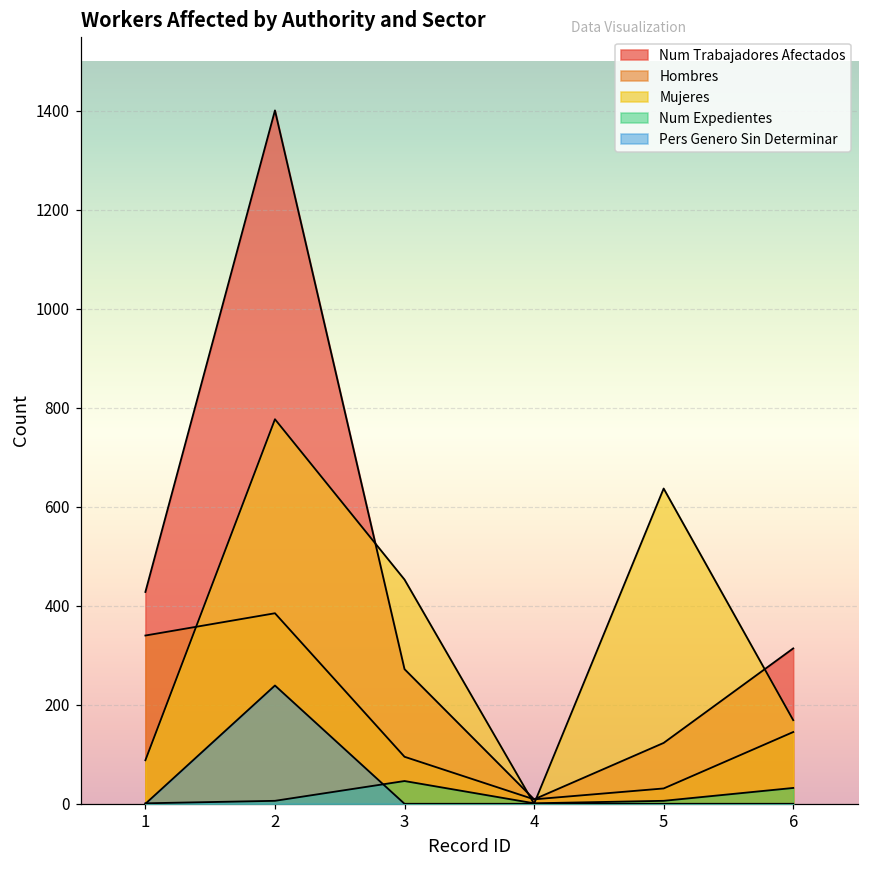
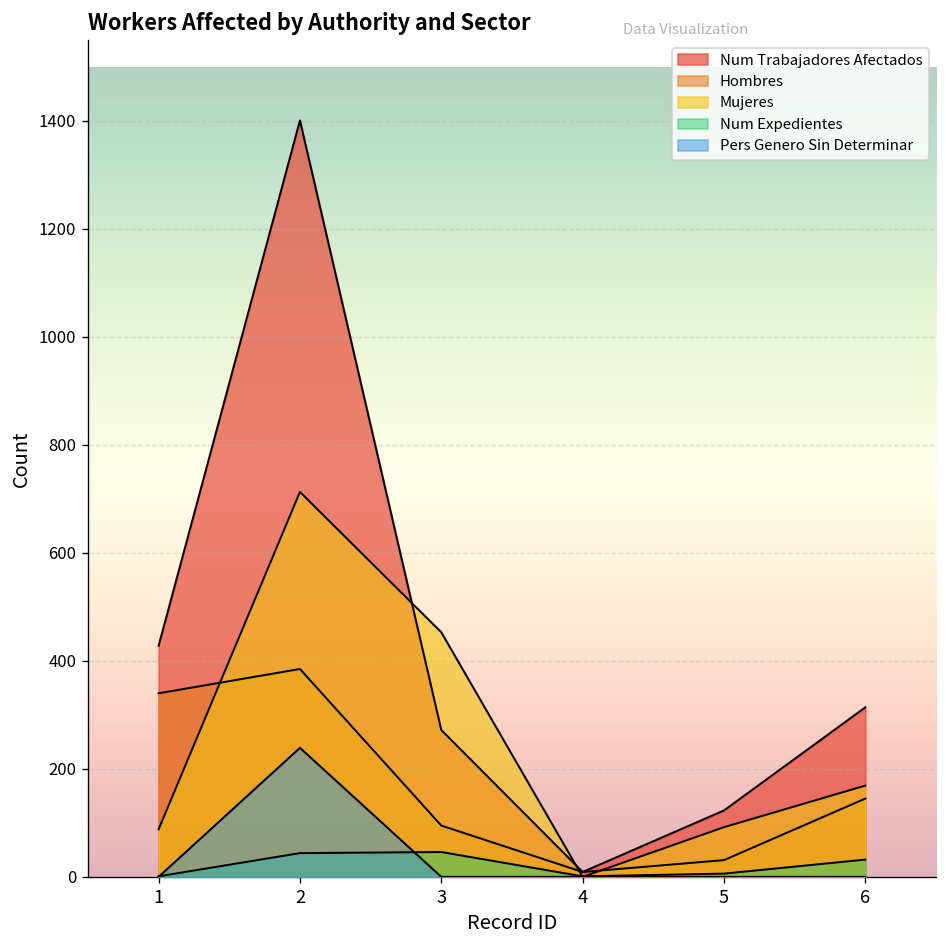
Mujeres, 2: 780 -> 710
Num Expedientes, 2: 10 -> 40
Mujeres, 5: 640 -> 90
